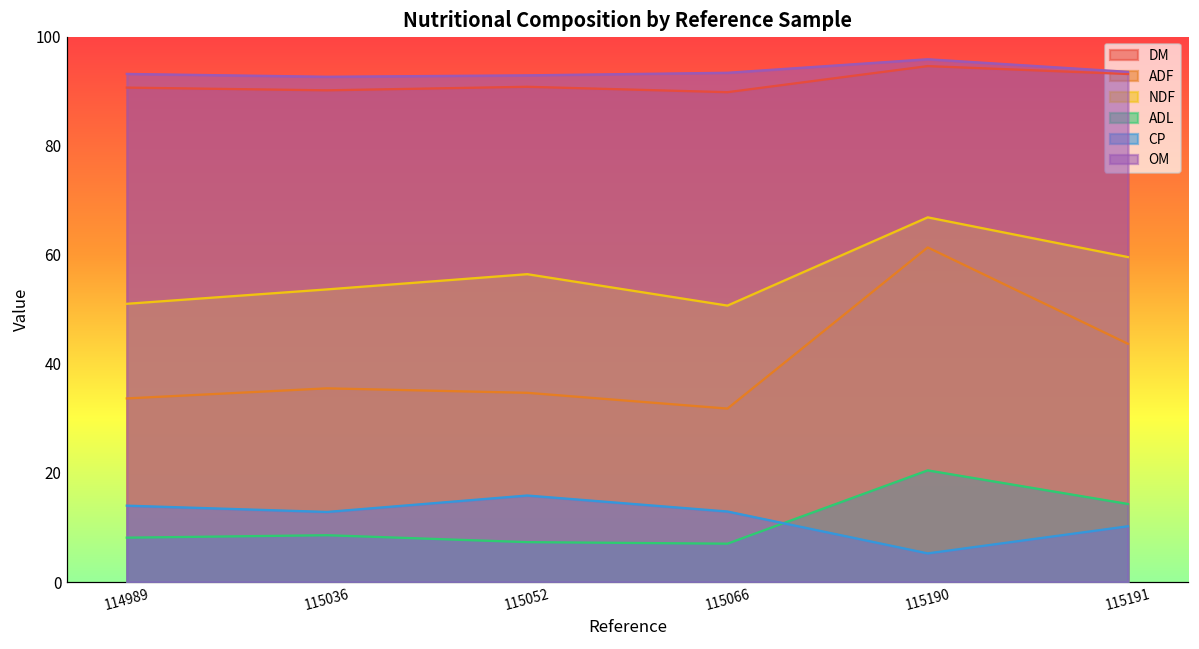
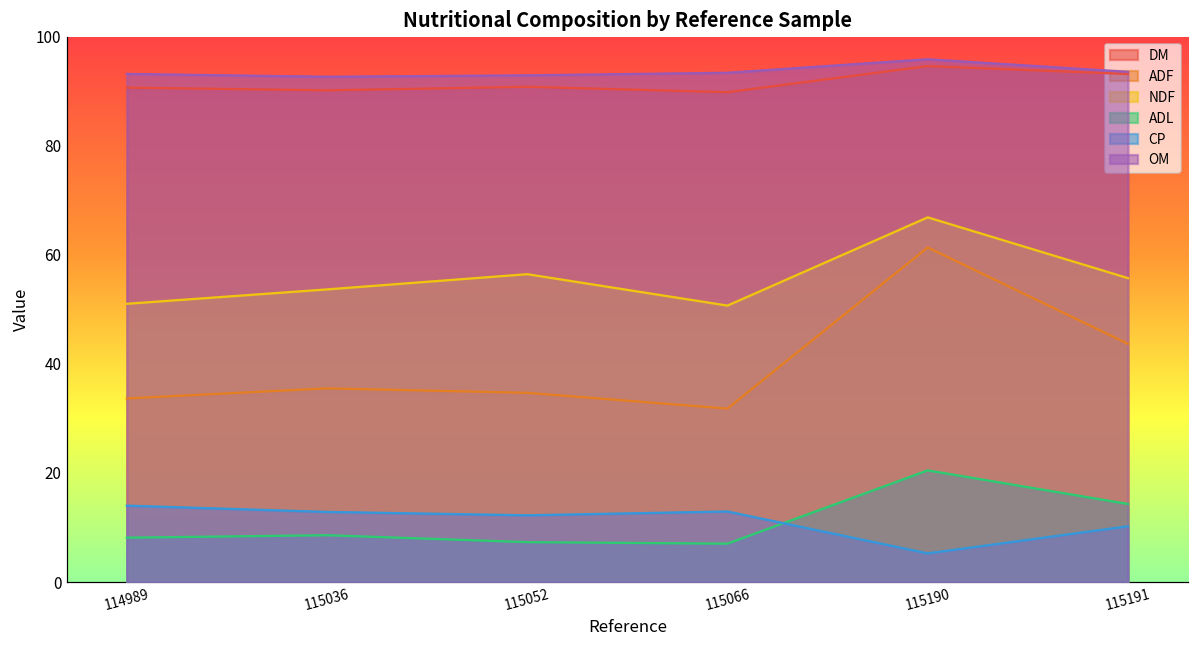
CP, 115052: 16 -> 12
NDF, 115191: 60 -> 56
